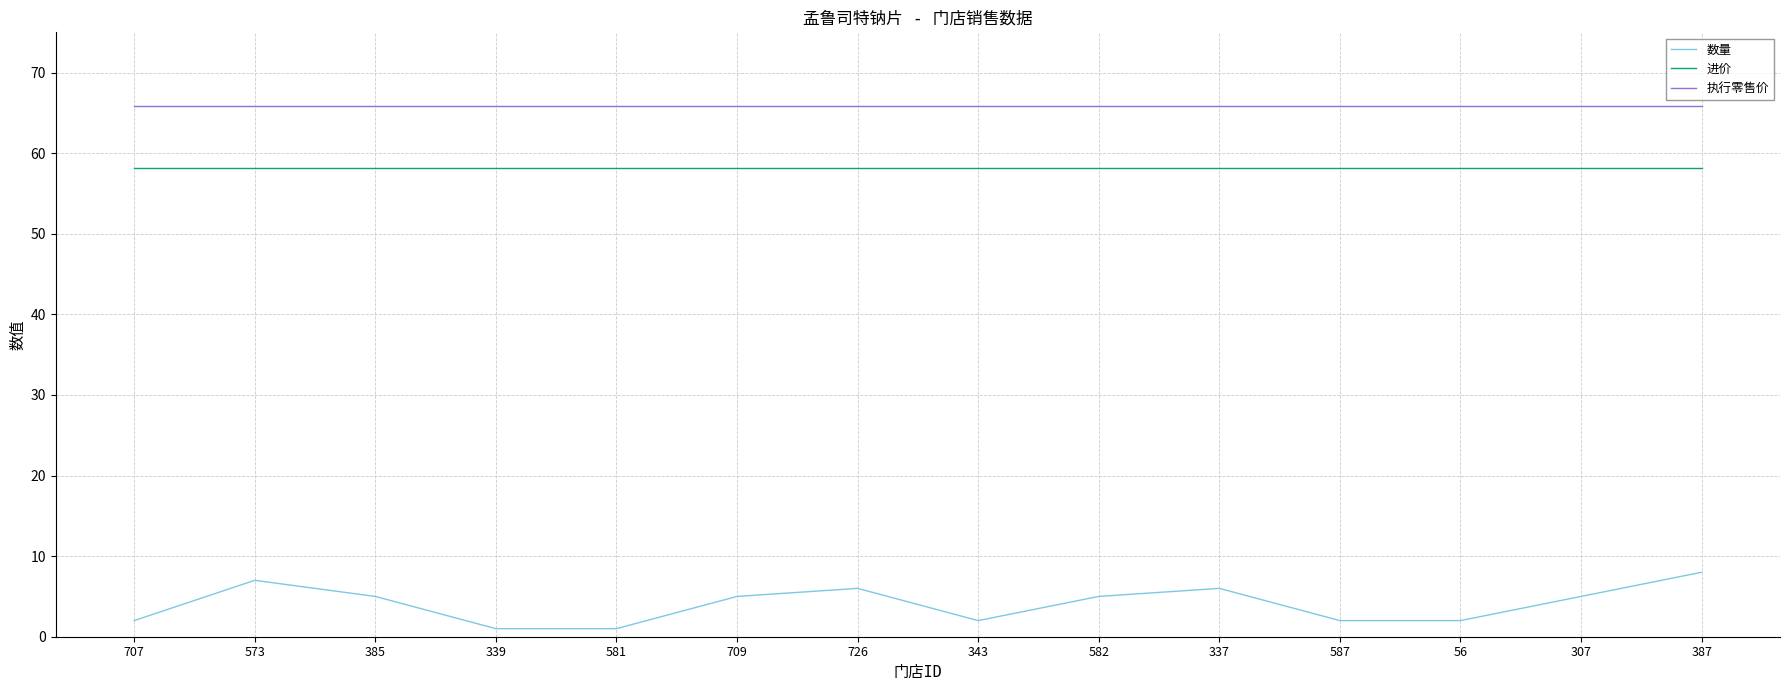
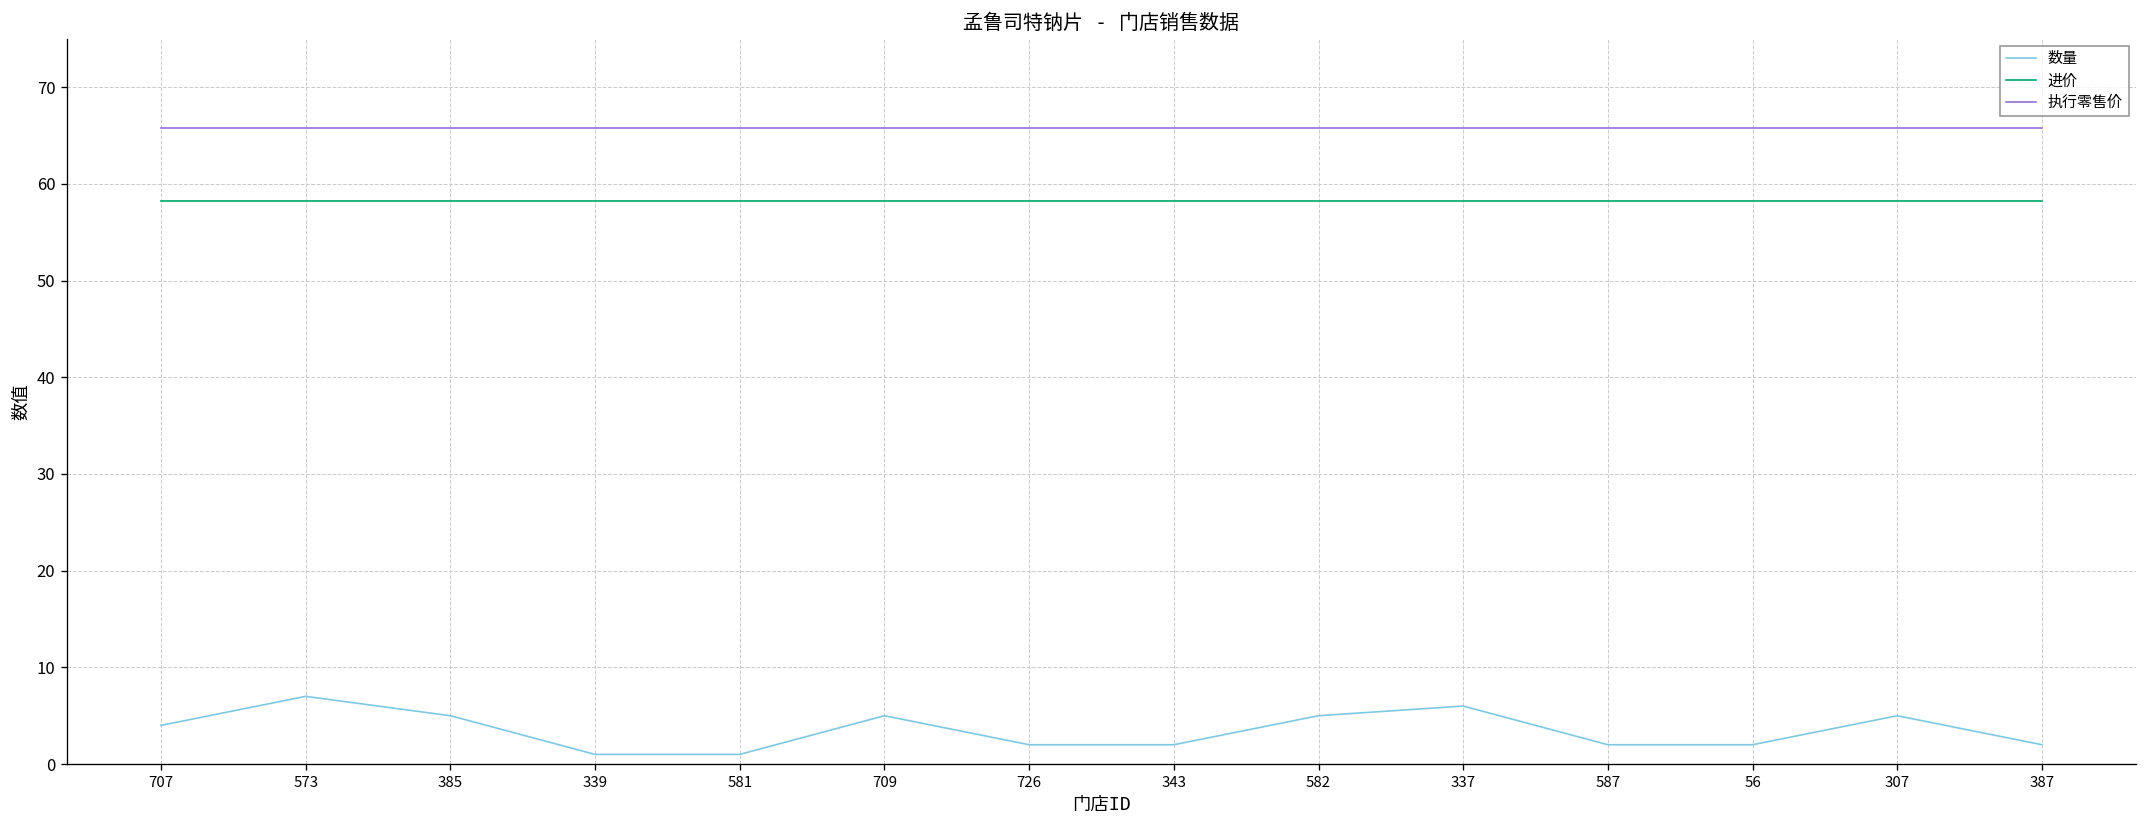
数量, 707: 2 -> 4
数量, 726: 6 -> 2
数量, 387: 8 -> 2
